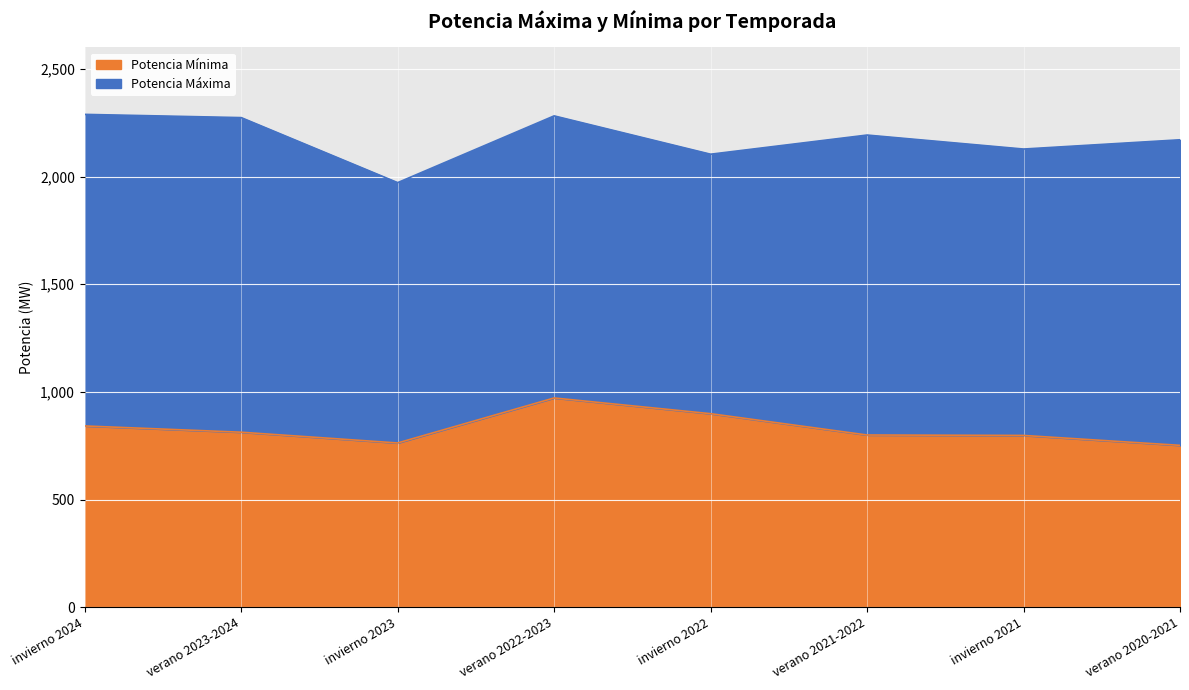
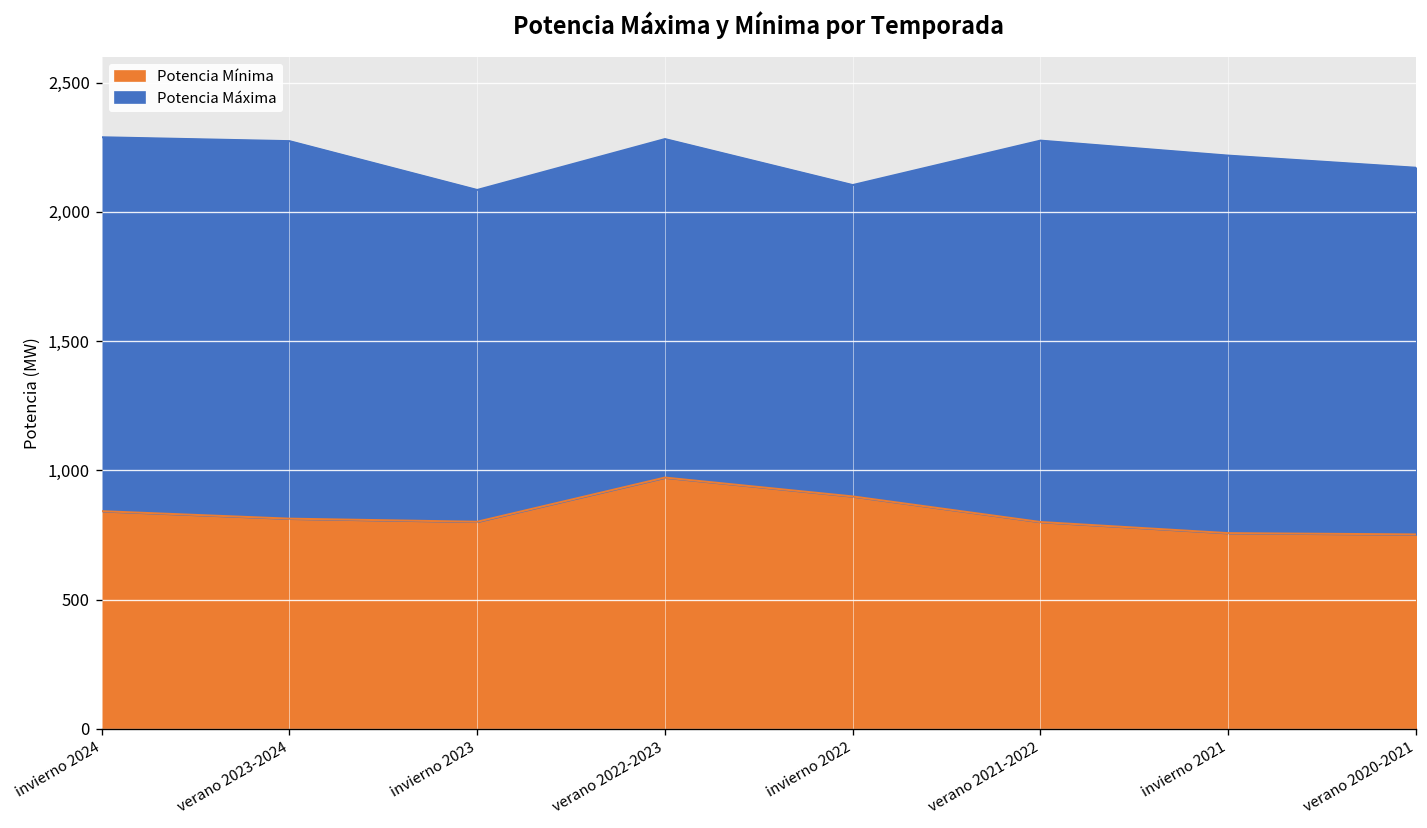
Potencia Máxima, invierno 2023: 1,970 -> 2,090
Potencia Mínima, invierno 2023: 760 -> 800
Potencia Máxima, verano 2021-2022: 2,190 -> 2,280
Potencia Máxima, invierno 2021: 2,130 -> 2,220
Potencia Mínima, invierno 2021: 800 -> 760
